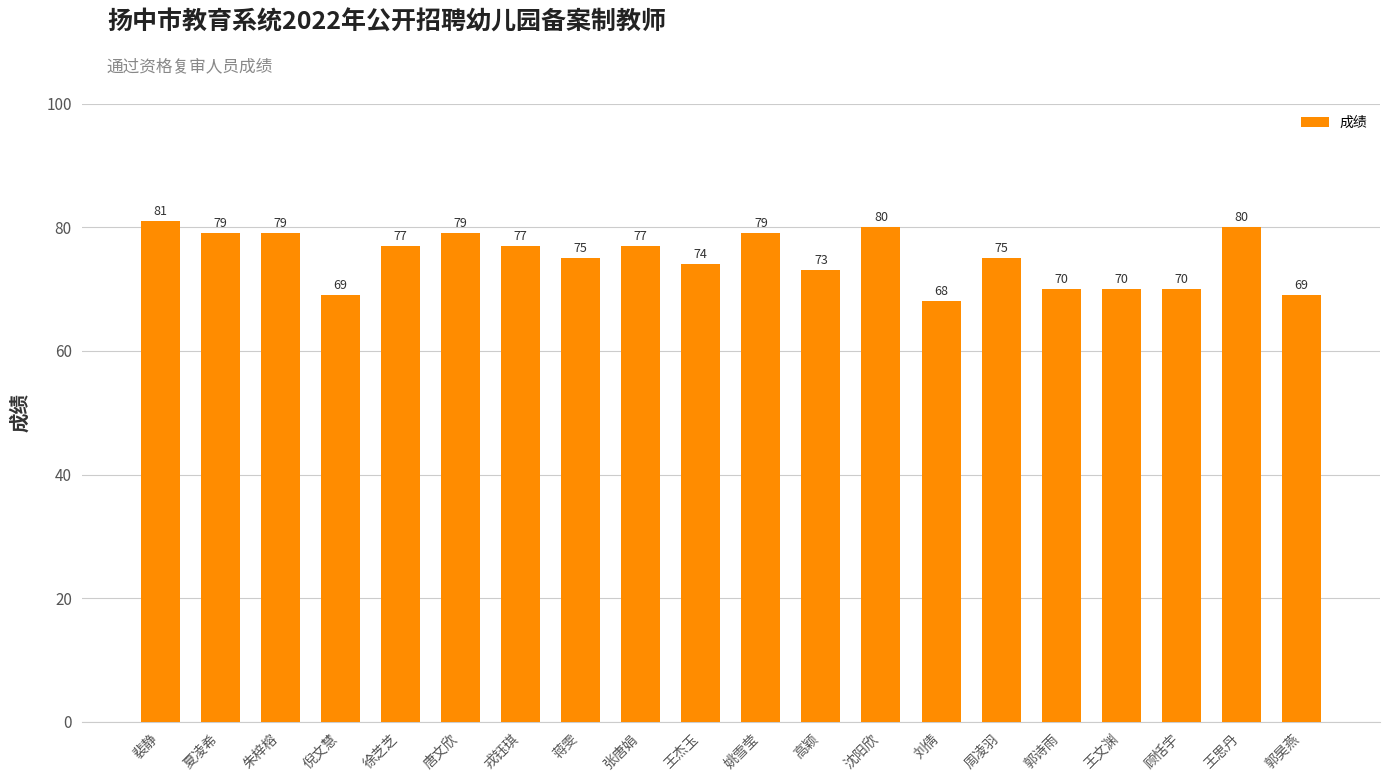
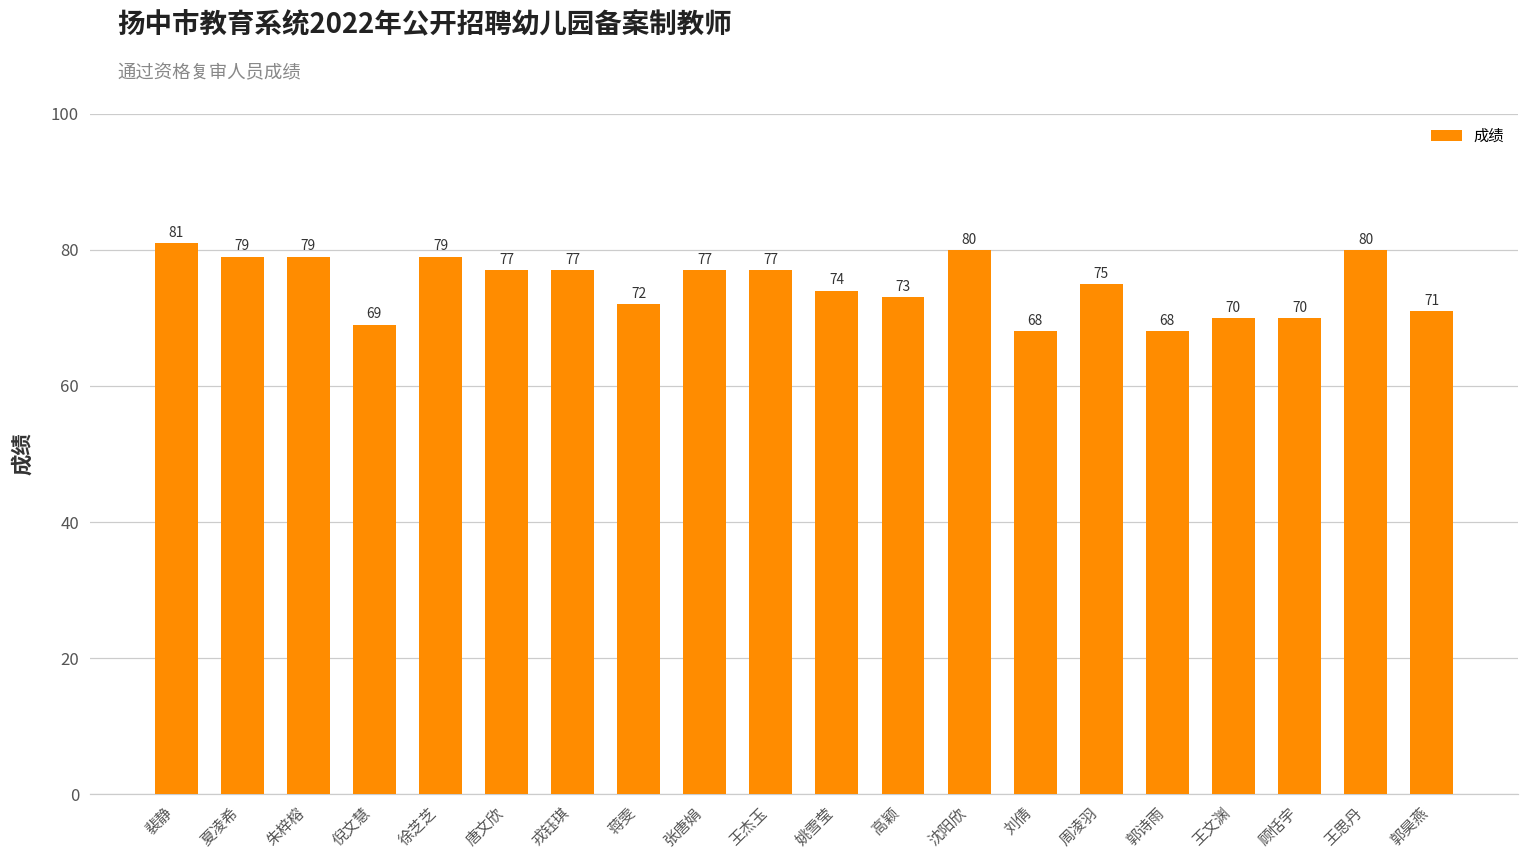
徐芝芝: 77 -> 79
唐文欣: 79 -> 77
蒋雯: 75 -> 72
王杰玉: 74 -> 77
姚雪莹: 79 -> 74
郭诗雨: 70 -> 68
郭昊燕: 69 -> 71
